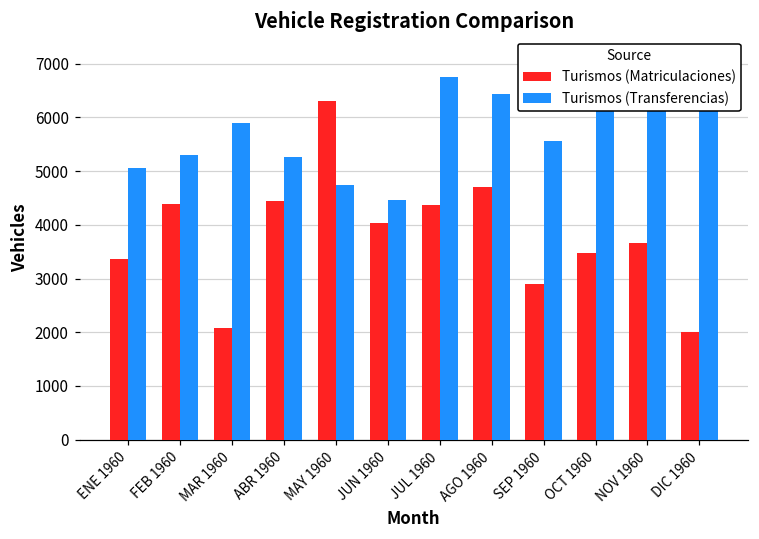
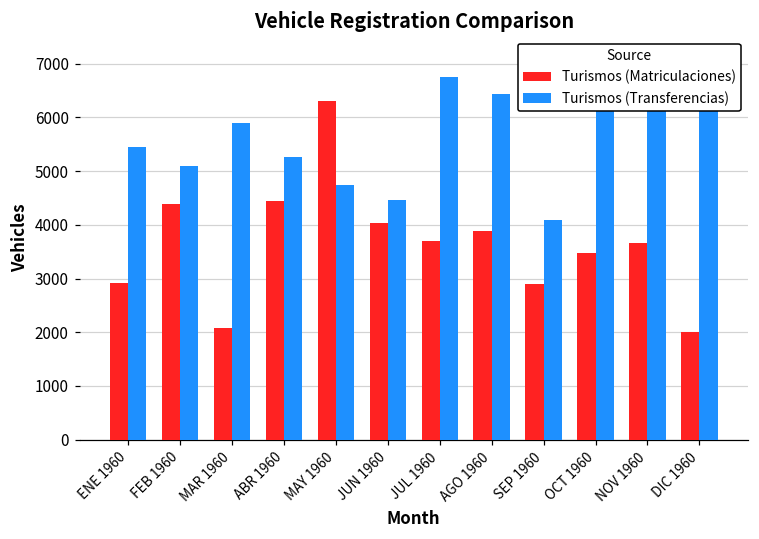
Turismos (Matriculaciones), ENE 1960: 3400 -> 2900
Turismos (Transferencias), ENE 1960: 5100 -> 5500
Turismos (Transferencias), FEB 1960: 5300 -> 5100
Turismos (Matriculaciones), JUL 1960: 4400 -> 3700
Turismos (Matriculaciones), AGO 1960: 4700 -> 3900
Turismos (Transferencias), SEP 1960: 5600 -> 4100
